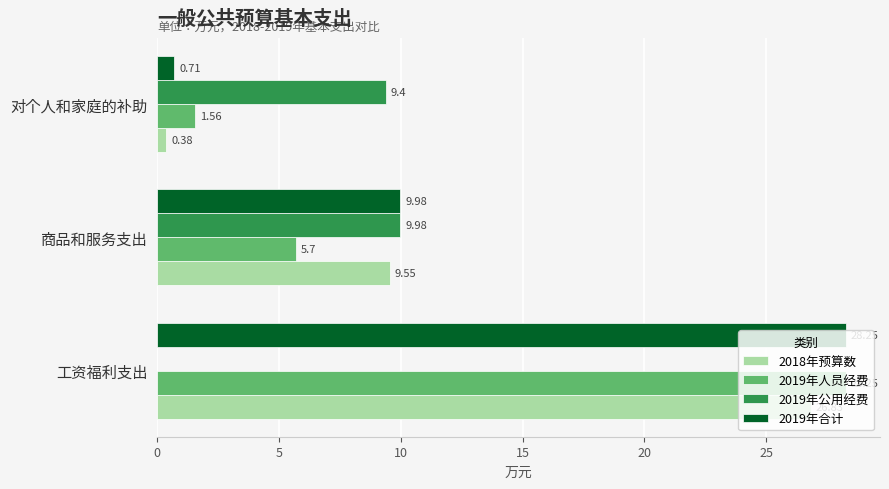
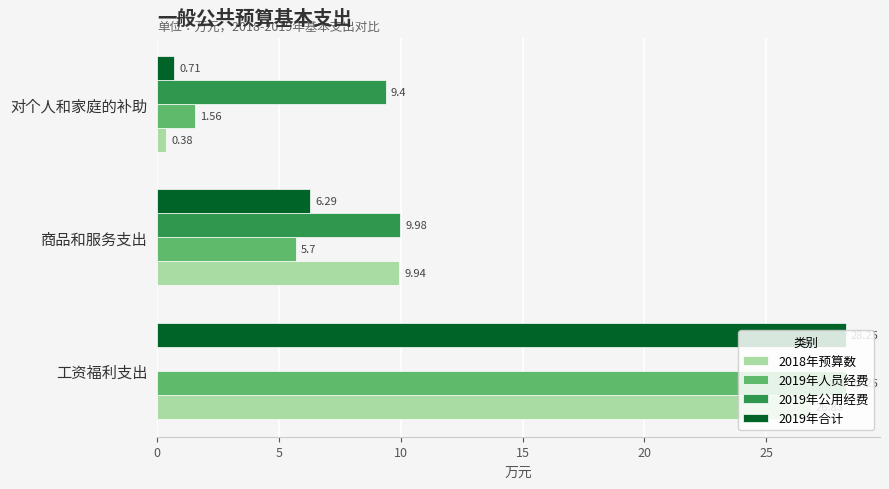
2019年合计, 商品和服务支出: 9.98 -> 6.29
2018年预算数, 商品和服务支出: 9.55 -> 9.94
